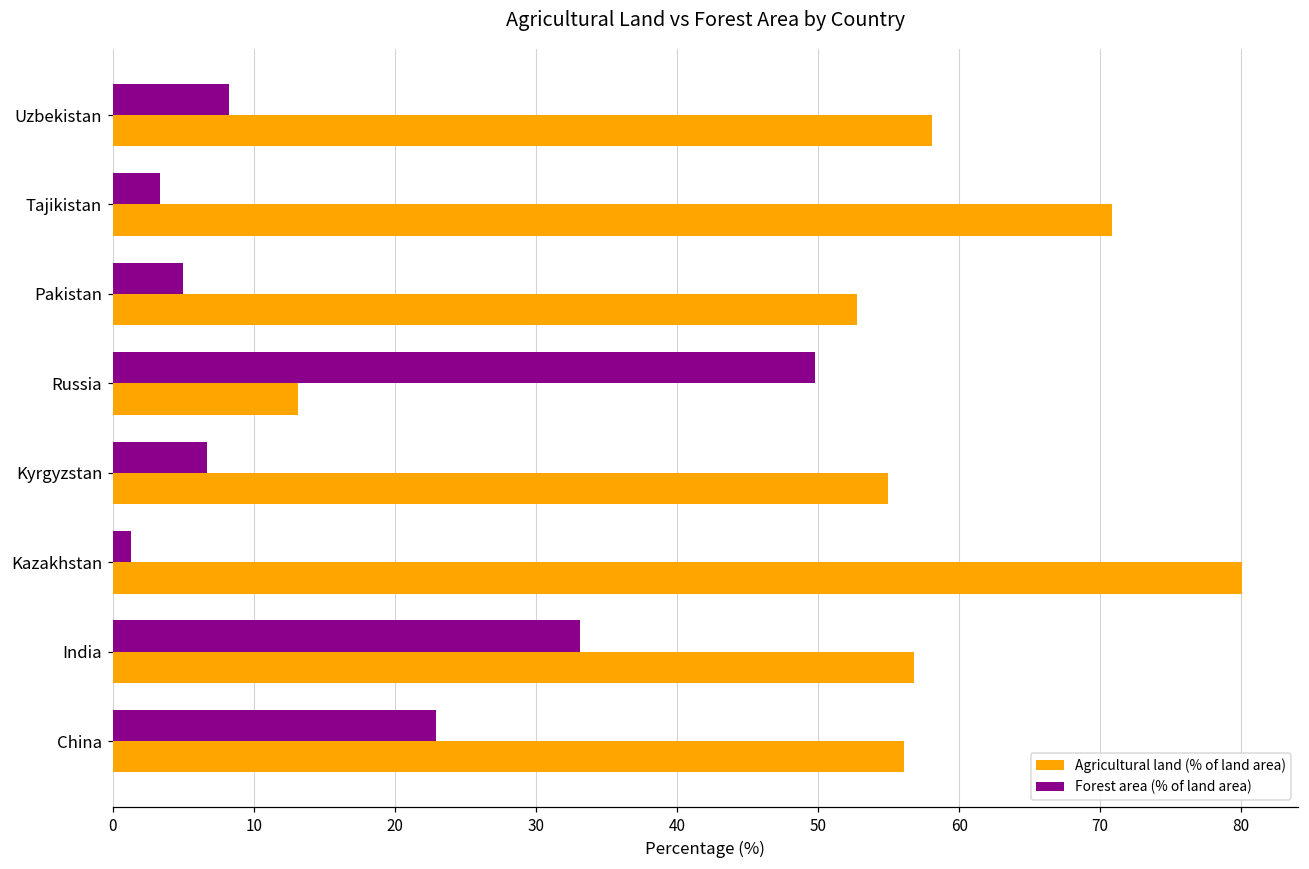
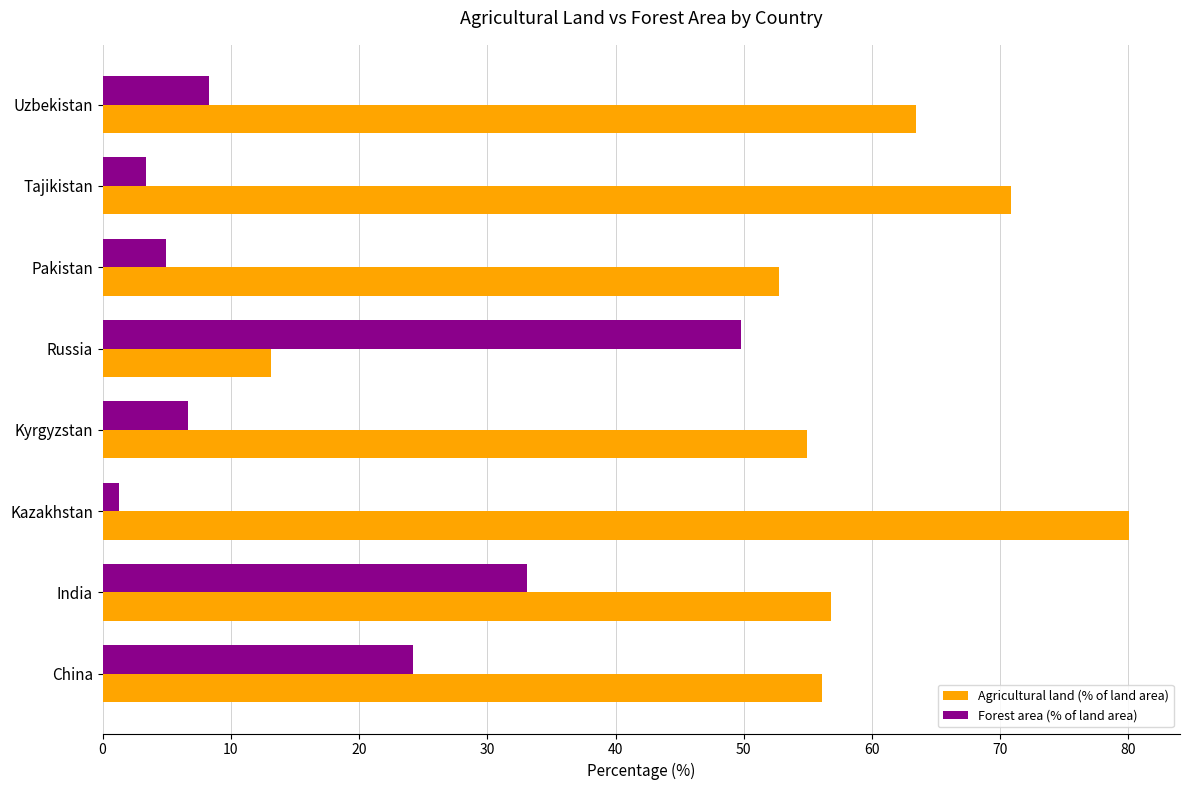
Agricultural land (% of land area), Uzbekistan: 58.1 -> 63.4
Forest area (% of land area), China: 22.9 -> 24.2
